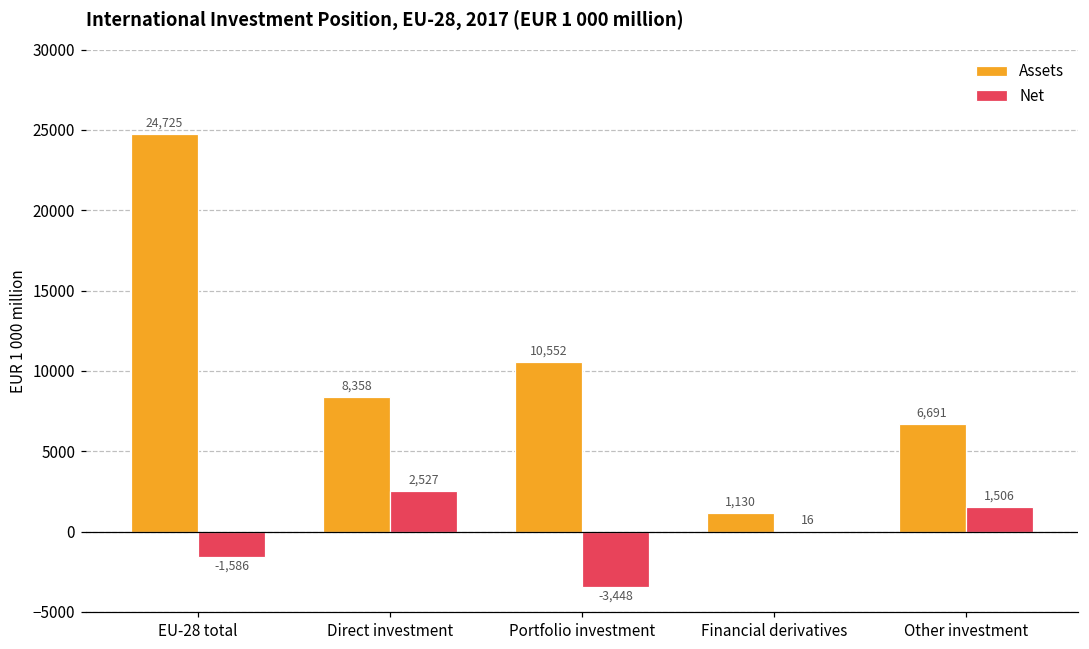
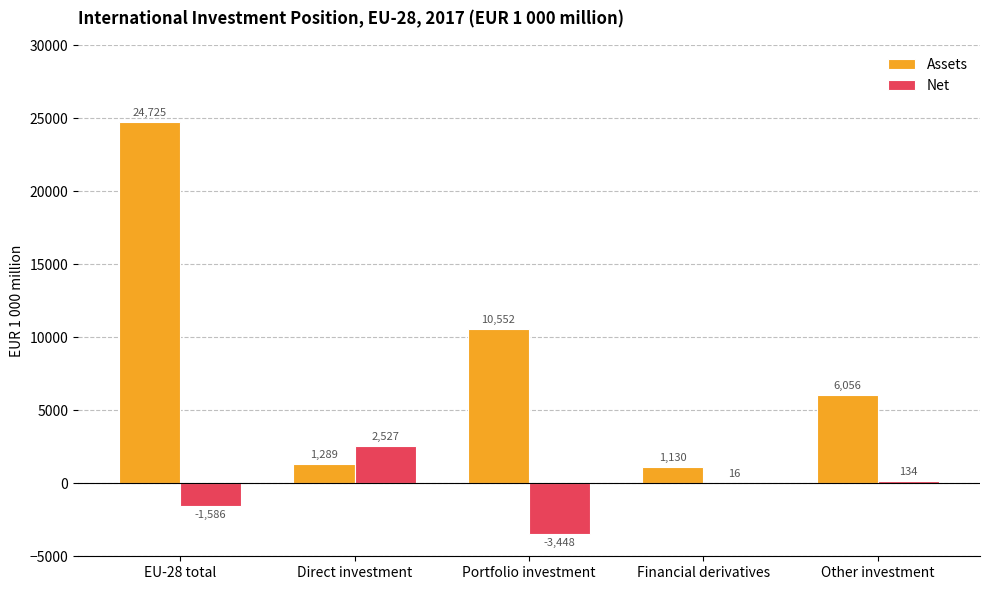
Assets, Direct investment: 8,358 -> 1,289
Assets, Other investment: 6,691 -> 6,056
Net, Other investment: 1,506 -> 134
